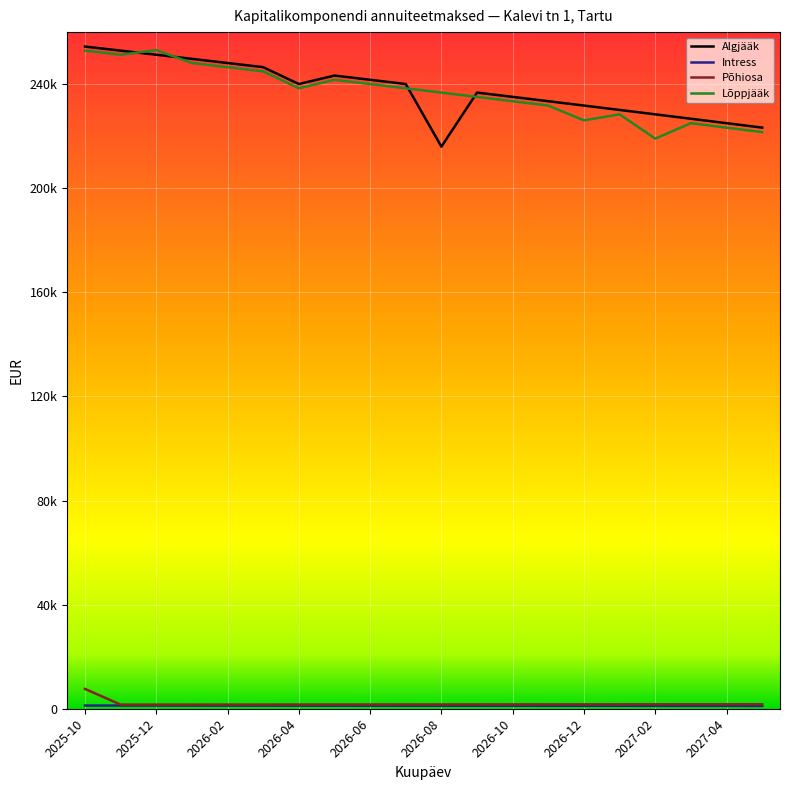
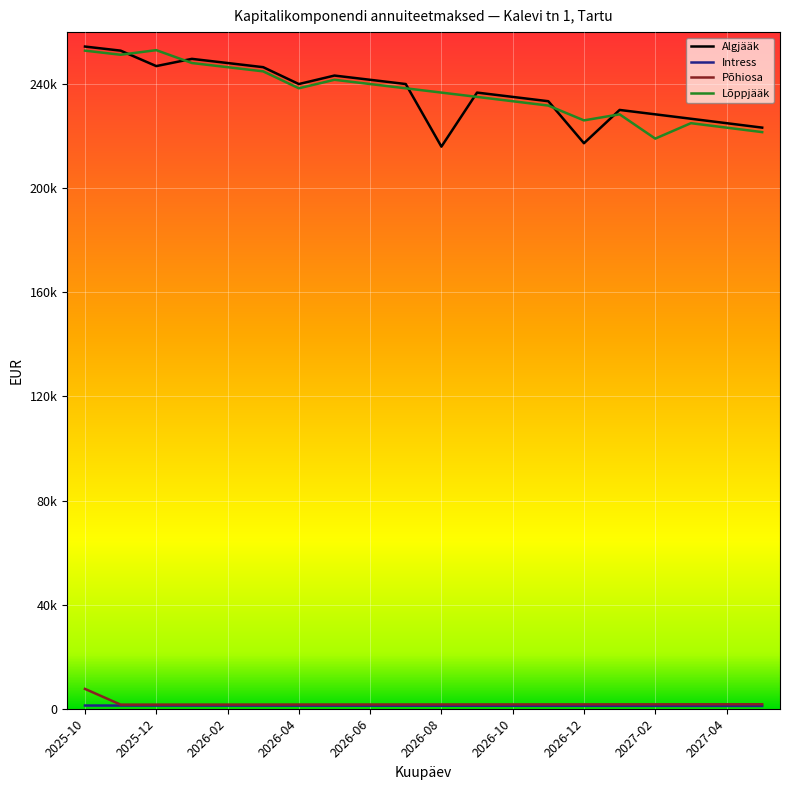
Algjääk, 2025-12: 251000 -> 247000
Algjääk, 2026-12: 232000 -> 217000
